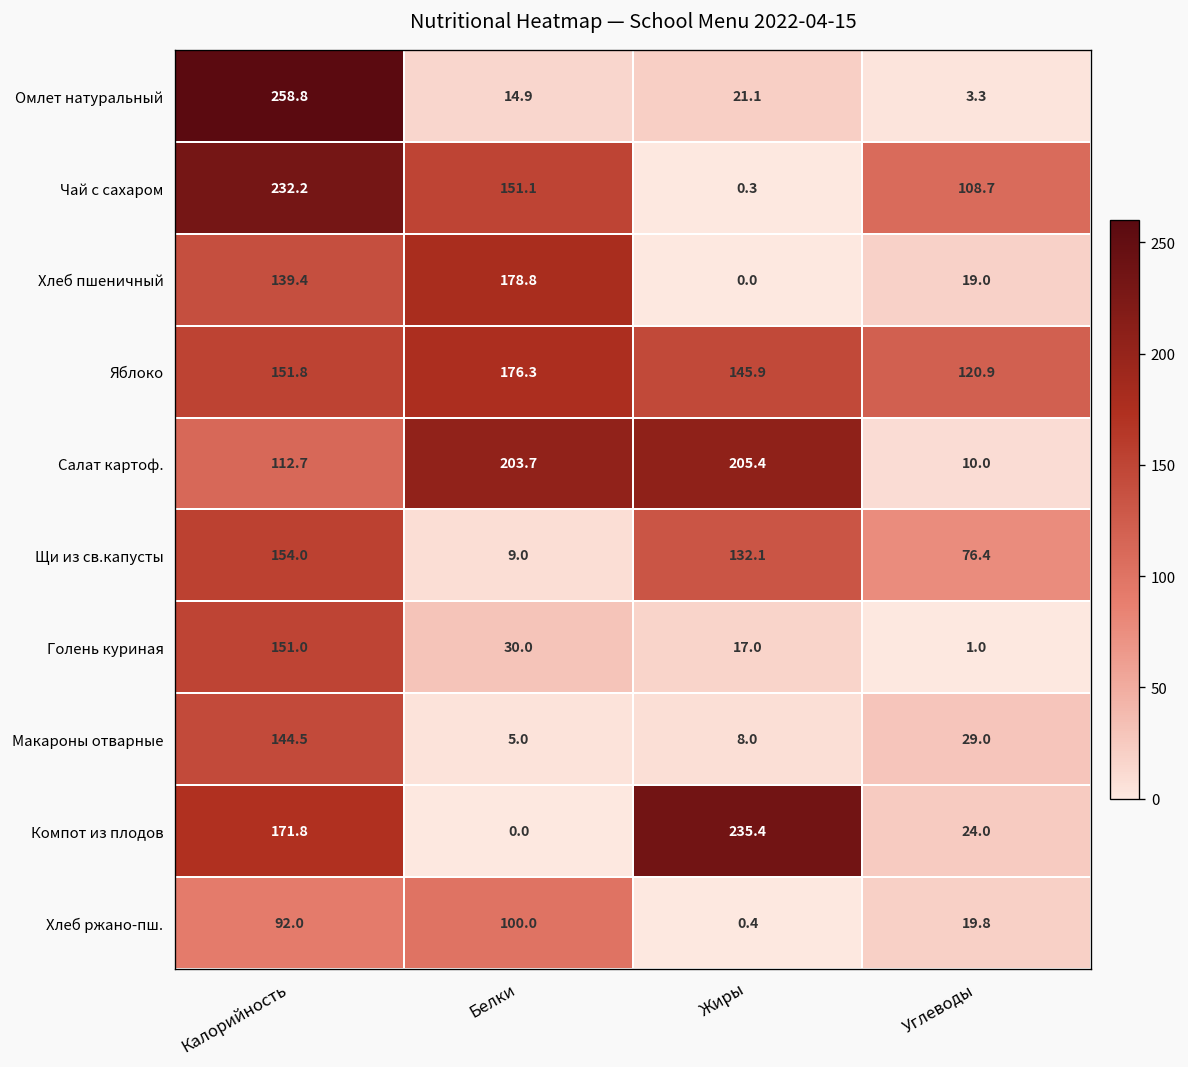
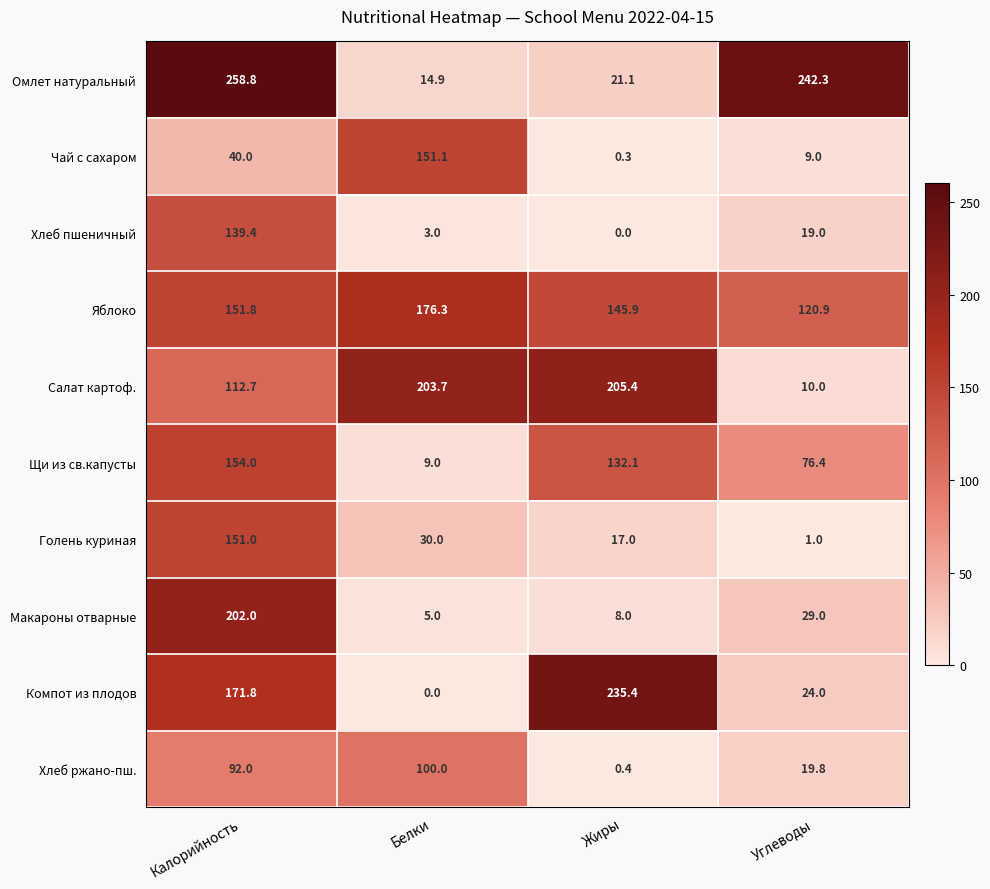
Омлет натуральный, Углеводы: 3.3 -> 242.3
Чай с сахаром, Калорийность: 232.2 -> 40.0
Чай с сахаром, Углеводы: 108.7 -> 9.0
Хлеб пшеничный, Белки: 178.8 -> 3.0
Макароны отварные, Калорийность: 144.5 -> 202.0
